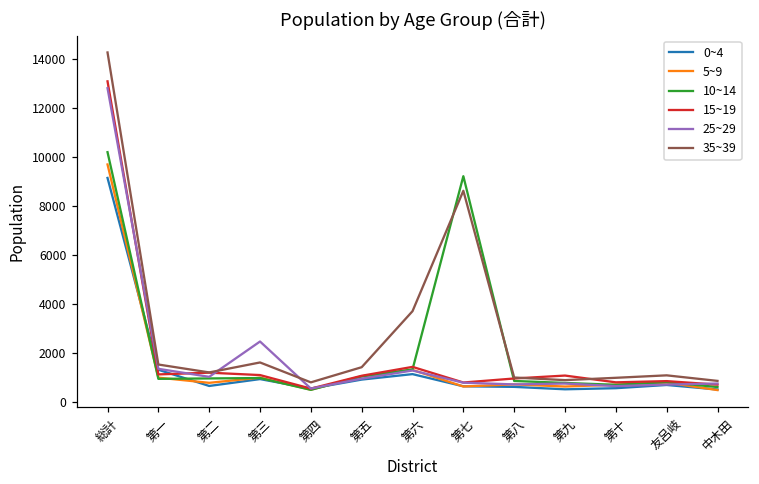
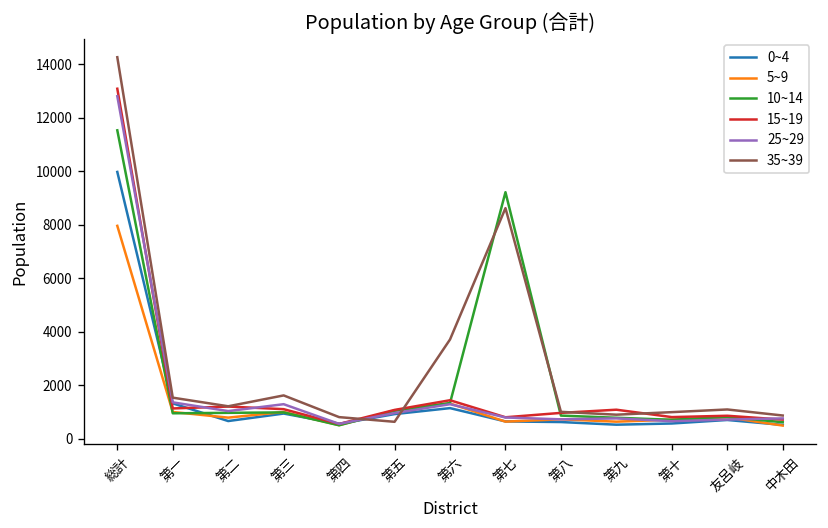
0~4, 総計: 9100 -> 10000
5~9, 総計: 9700 -> 8000
10~14, 総計: 10200 -> 11500
25~29, 第三: 2500 -> 1300
35~39, 第五: 1400 -> 600
